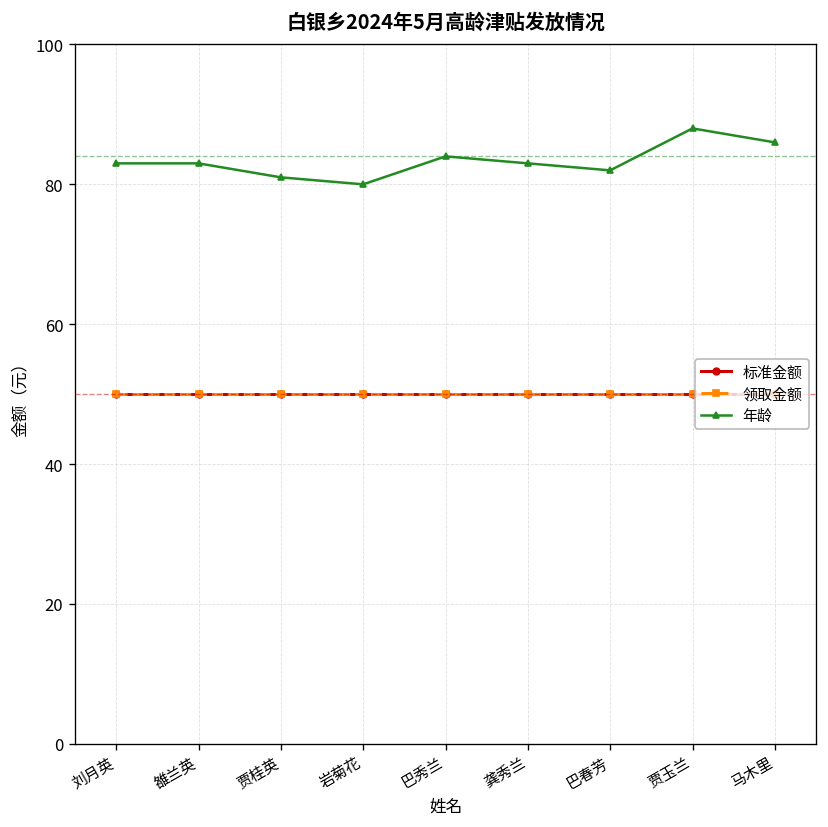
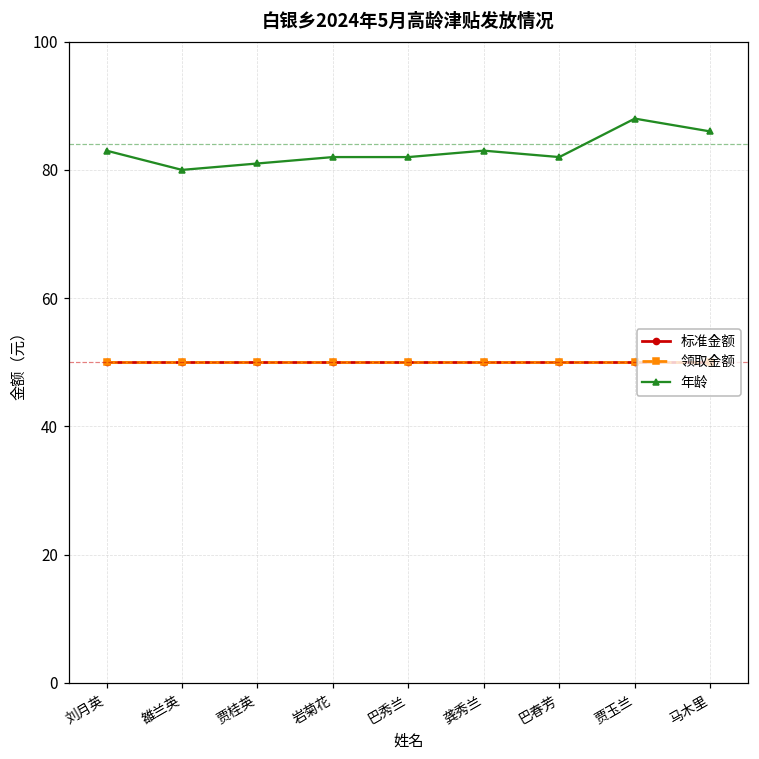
年龄, 雒兰英: 83 -> 80
年龄, 岩菊花: 80 -> 82
年龄, 巴秀兰: 84 -> 82
